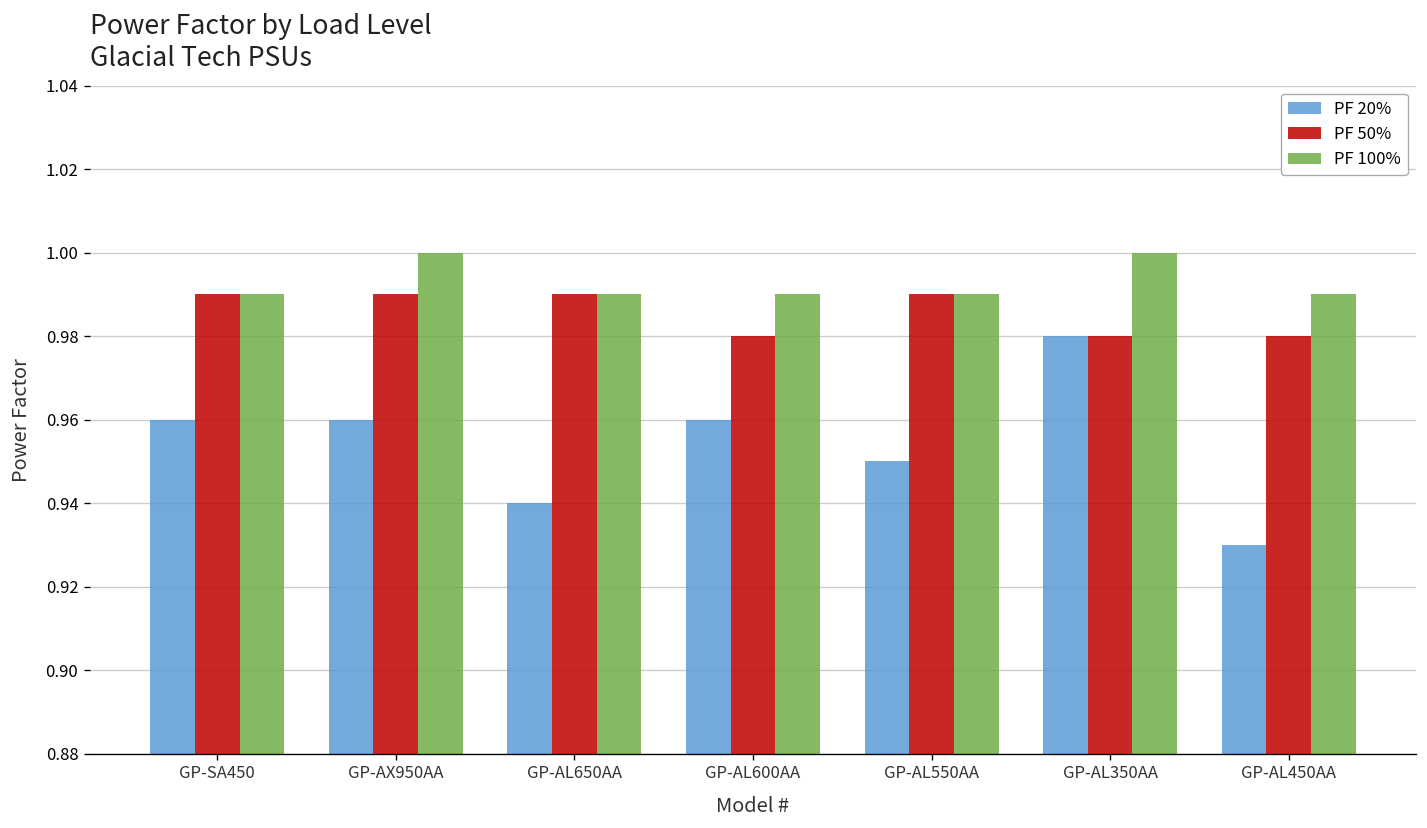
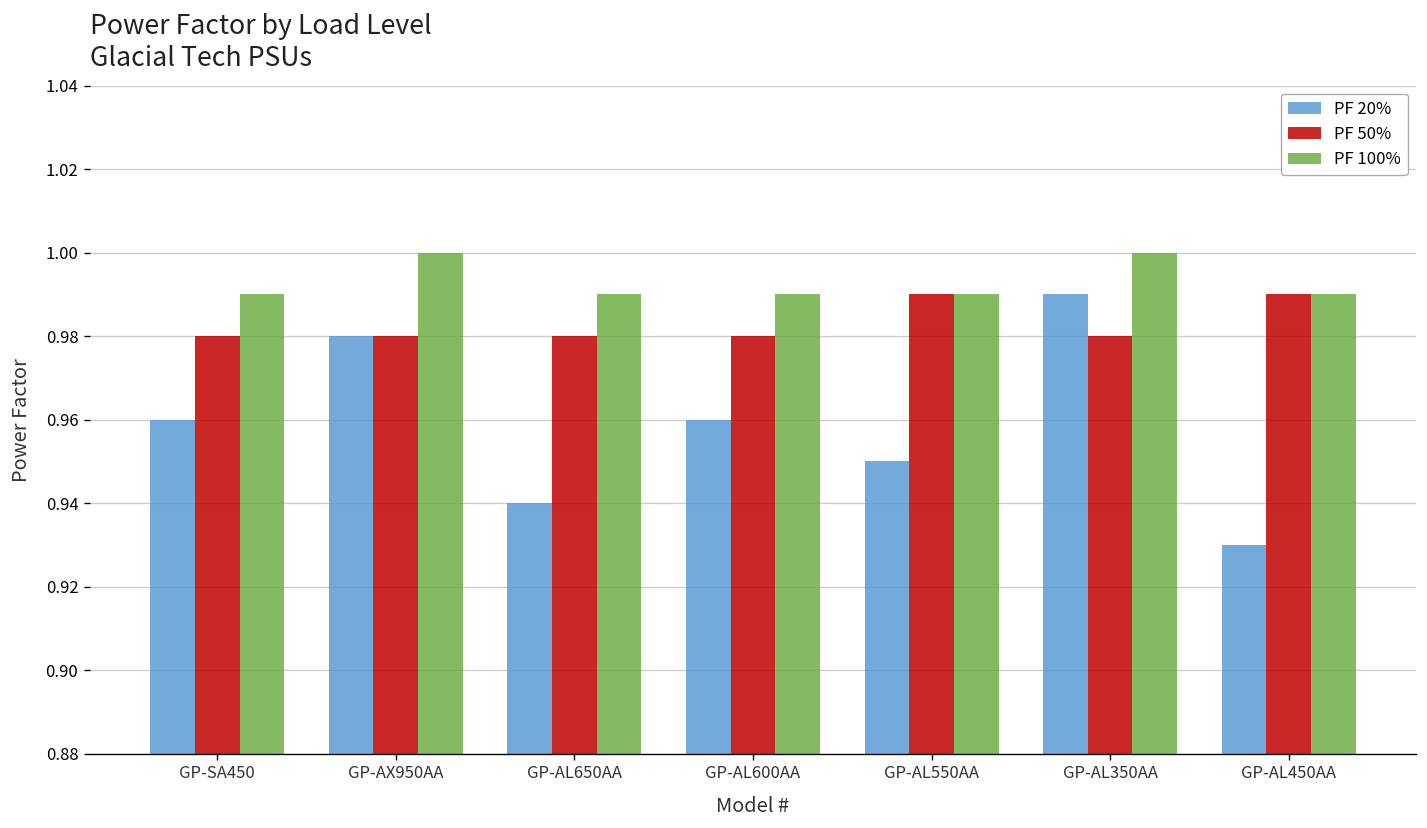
PF 50%, GP-SA450: 0.99 -> 0.98
PF 20%, GP-AX950AA: 0.96 -> 0.98
PF 50%, GP-AX950AA: 0.99 -> 0.98
PF 50%, GP-AL650AA: 0.99 -> 0.98
PF 20%, GP-AL350AA: 0.98 -> 0.99
PF 50%, GP-AL450AA: 0.98 -> 0.99
